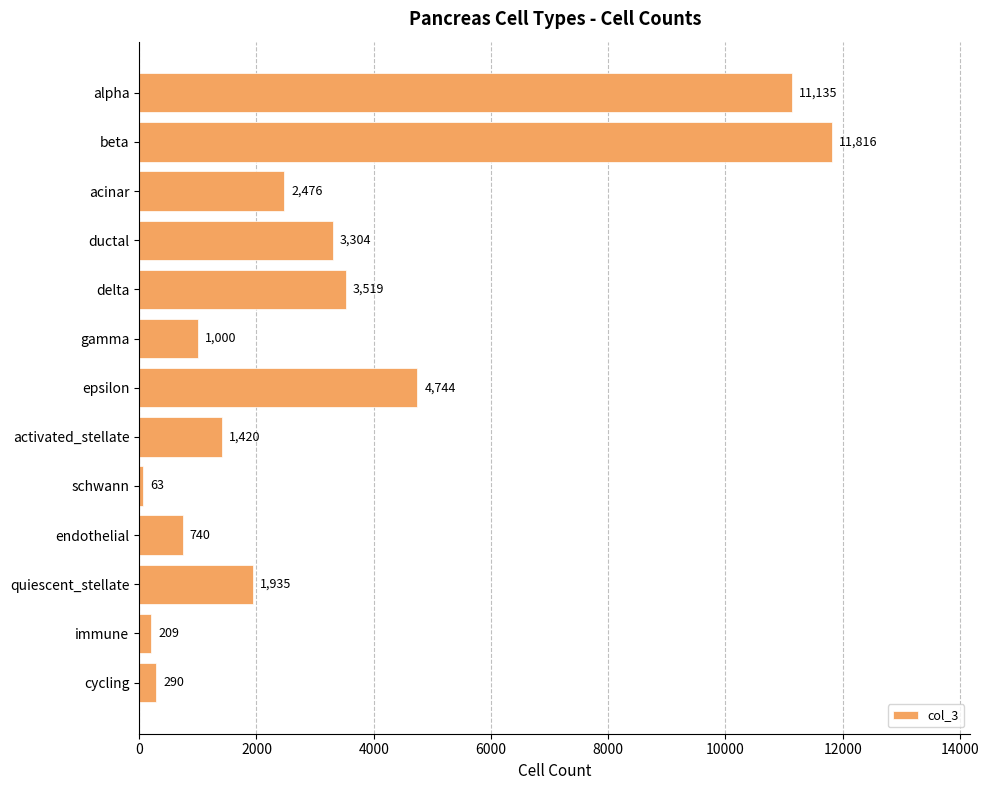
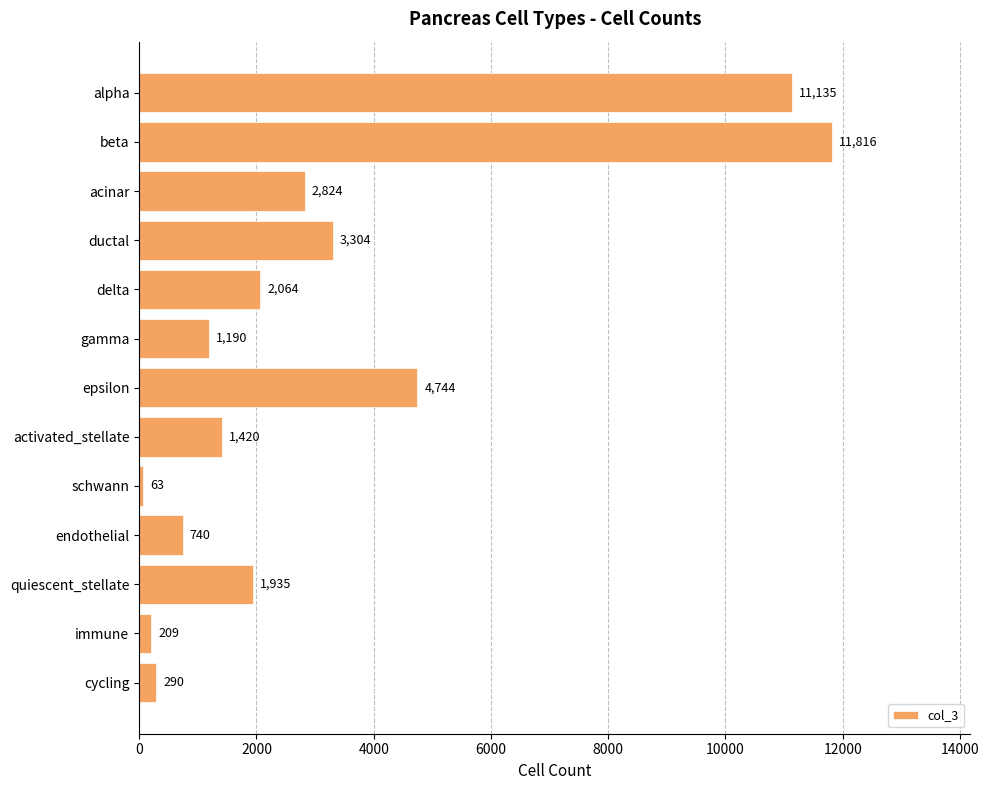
acinar: 2,476 -> 2,824
delta: 3,519 -> 2,064
gamma: 1,000 -> 1,190
